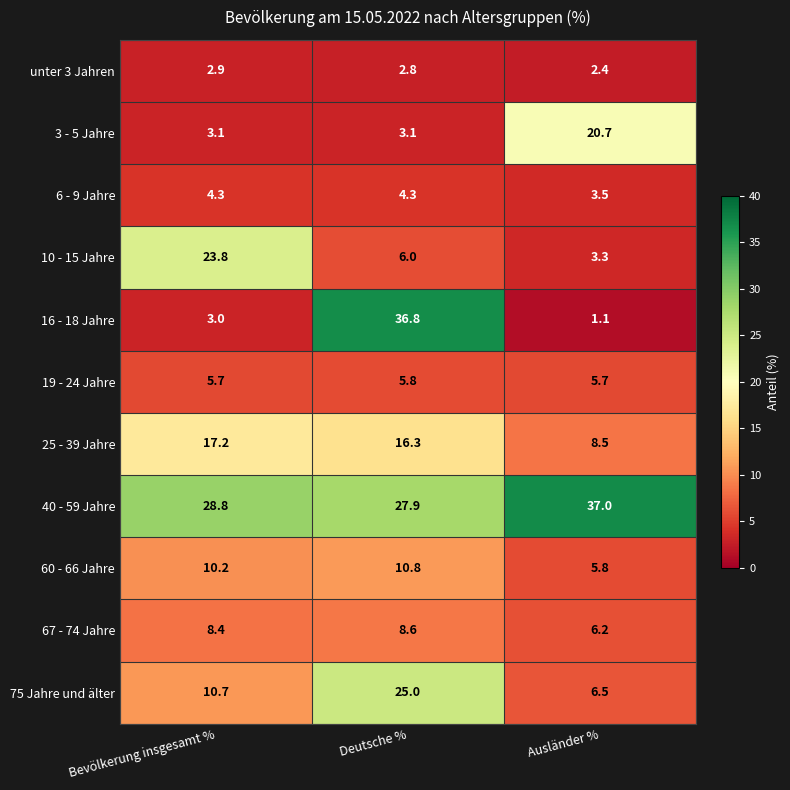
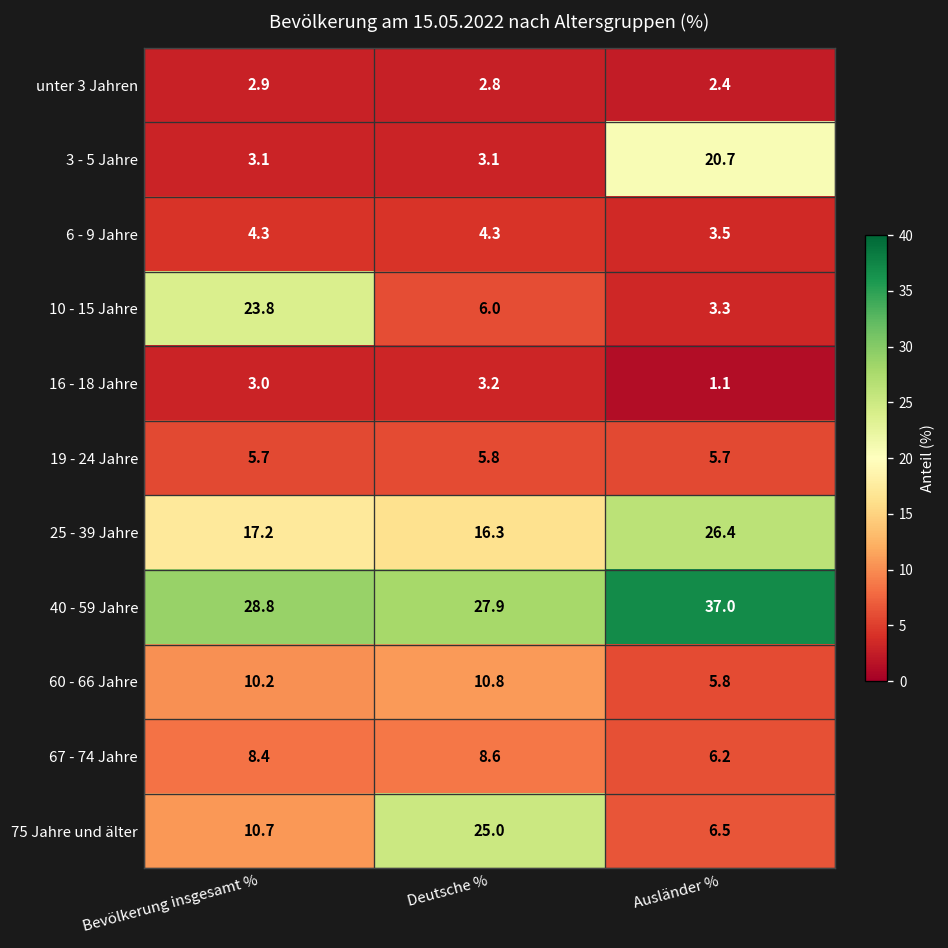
16 - 18 Jahre, Deutsche %: 36.8 -> 3.2
25 - 39 Jahre, Ausländer %: 8.5 -> 26.4
